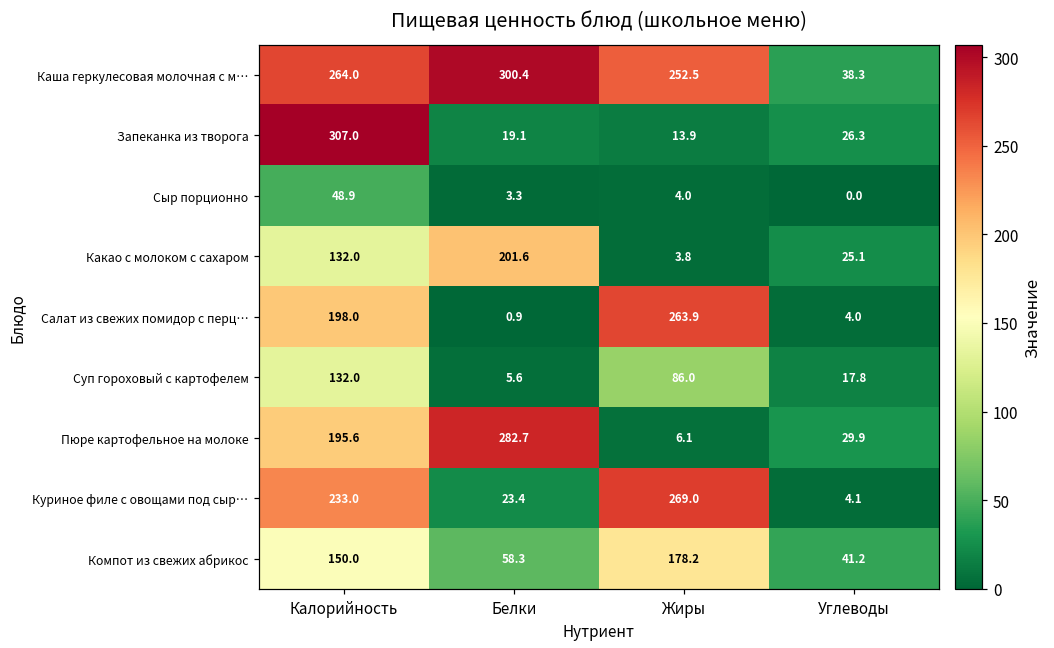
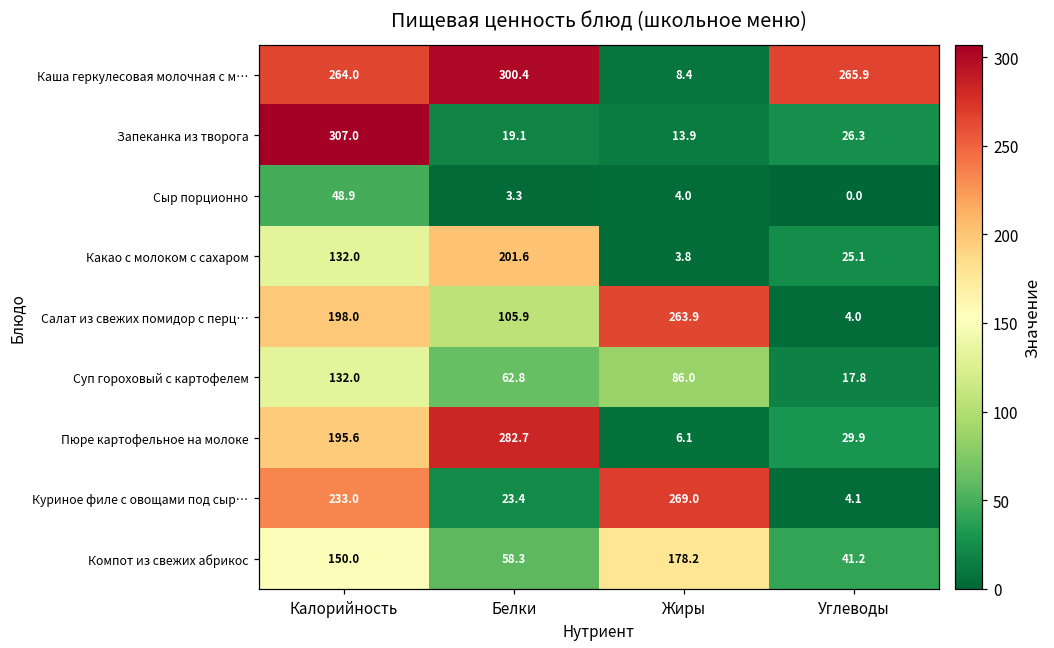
Каша геркулесовая молочная с м…, Жиры: 252.5 -> 8.4
Каша геркулесовая молочная с м…, Углеводы: 38.3 -> 265.9
Салат из свежих помидор с перц…, Белки: 0.9 -> 105.9
Суп гороховый с картофелем, Белки: 5.6 -> 62.8
